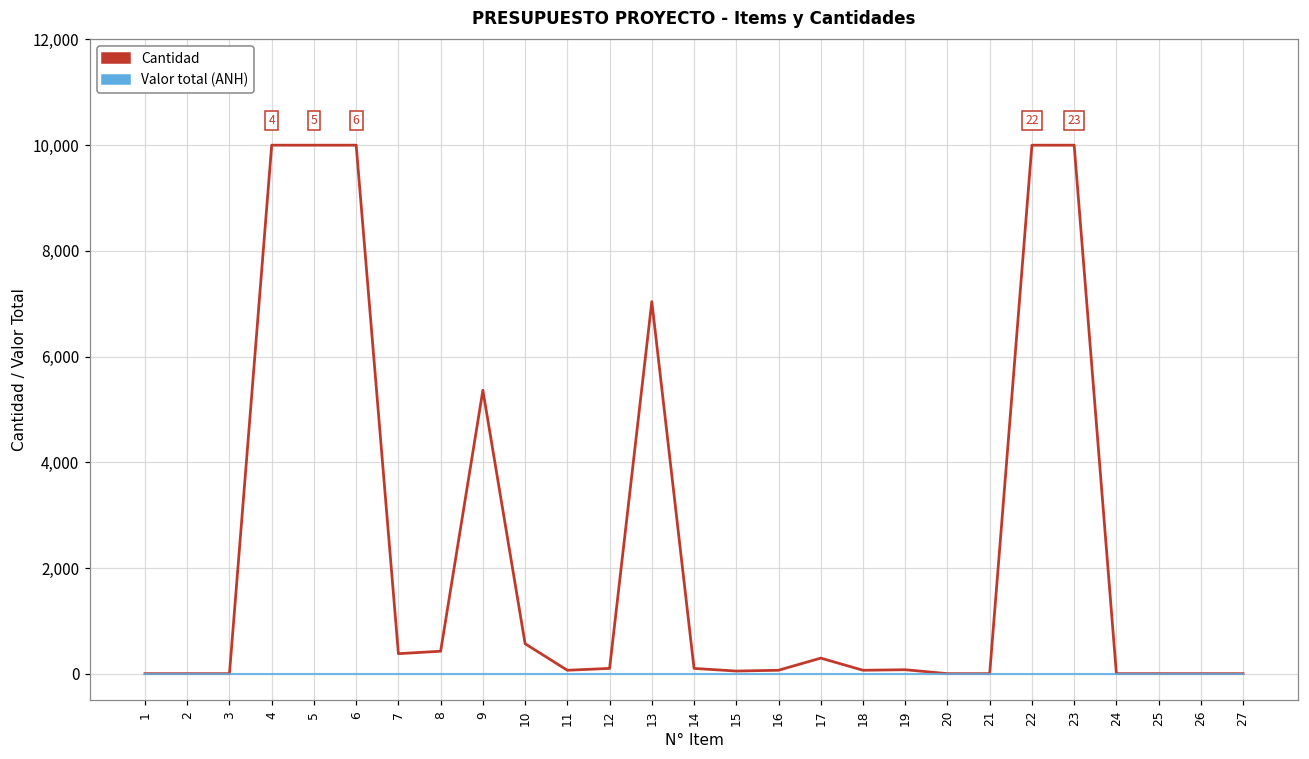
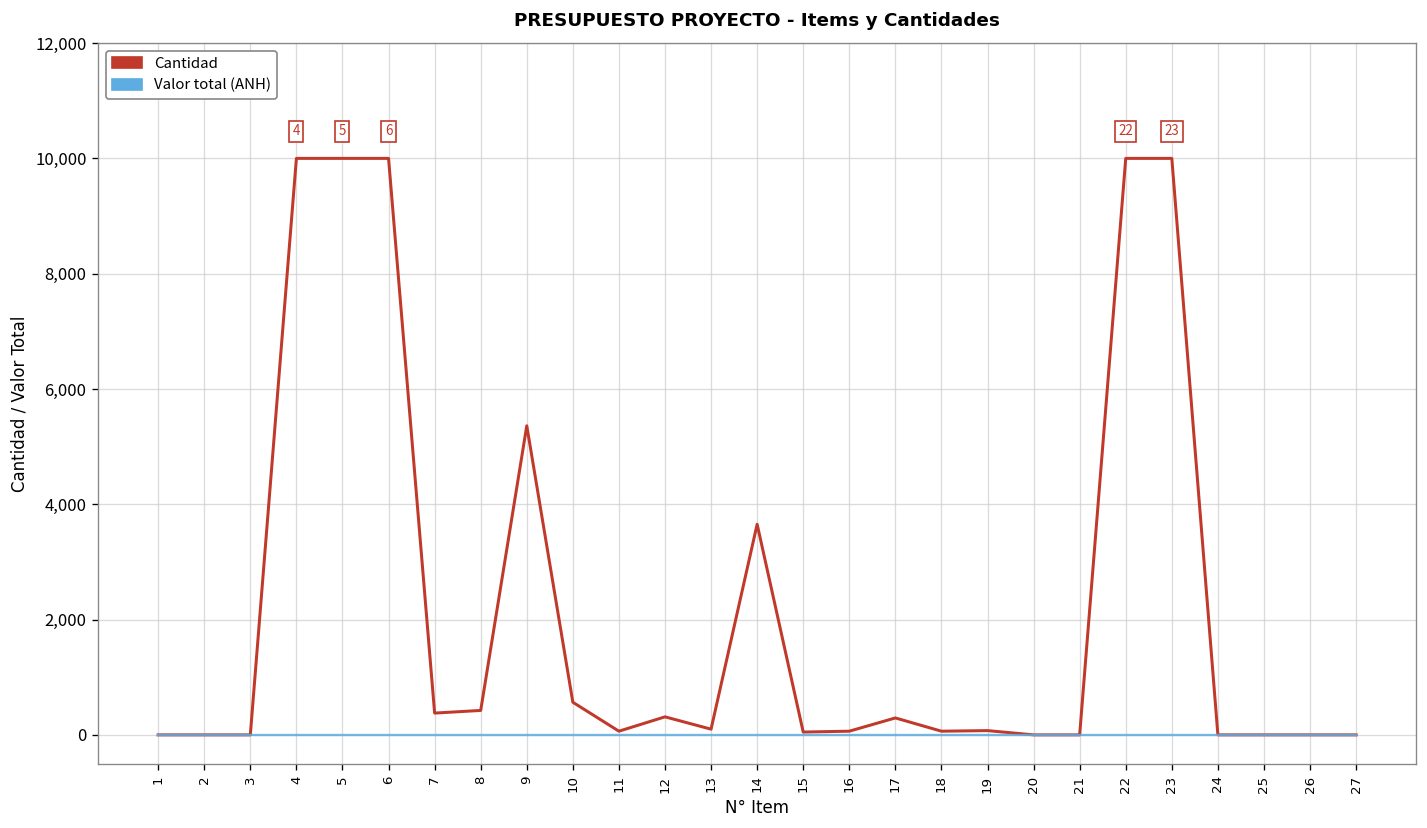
Cantidad, 12: 100 -> 300
Cantidad, 13: 7,000 -> 100
Cantidad, 14: 100 -> 3,700
